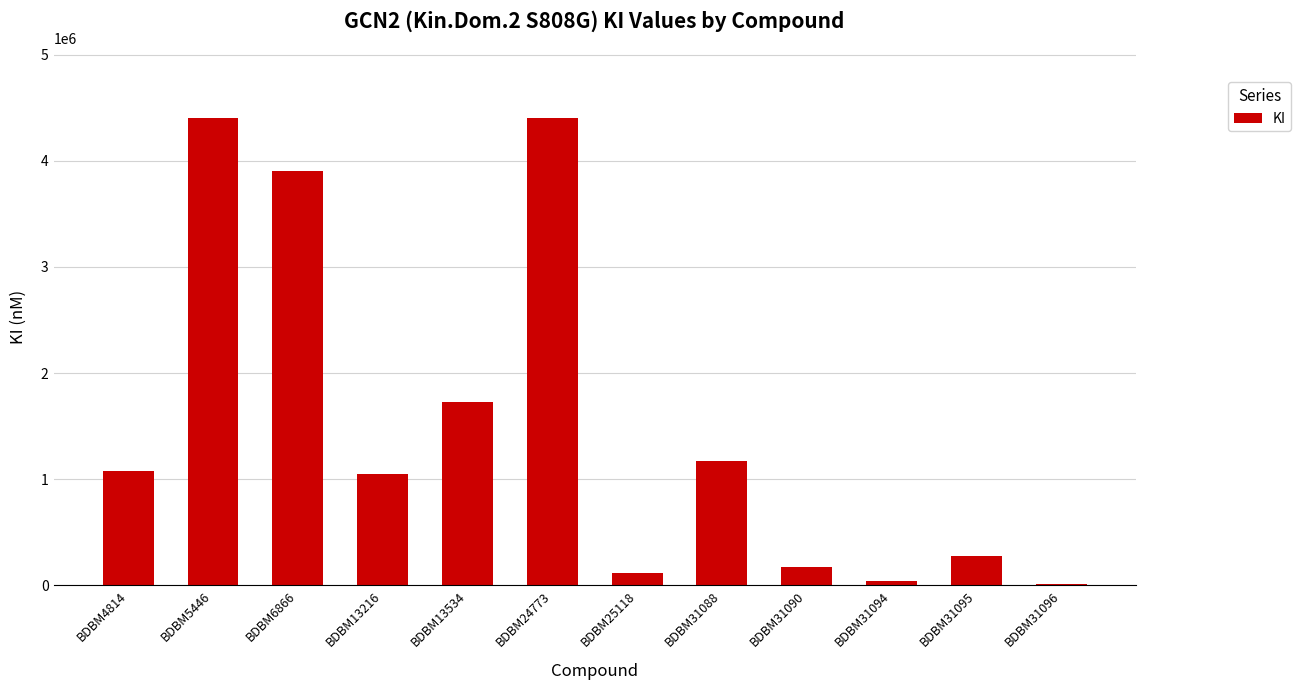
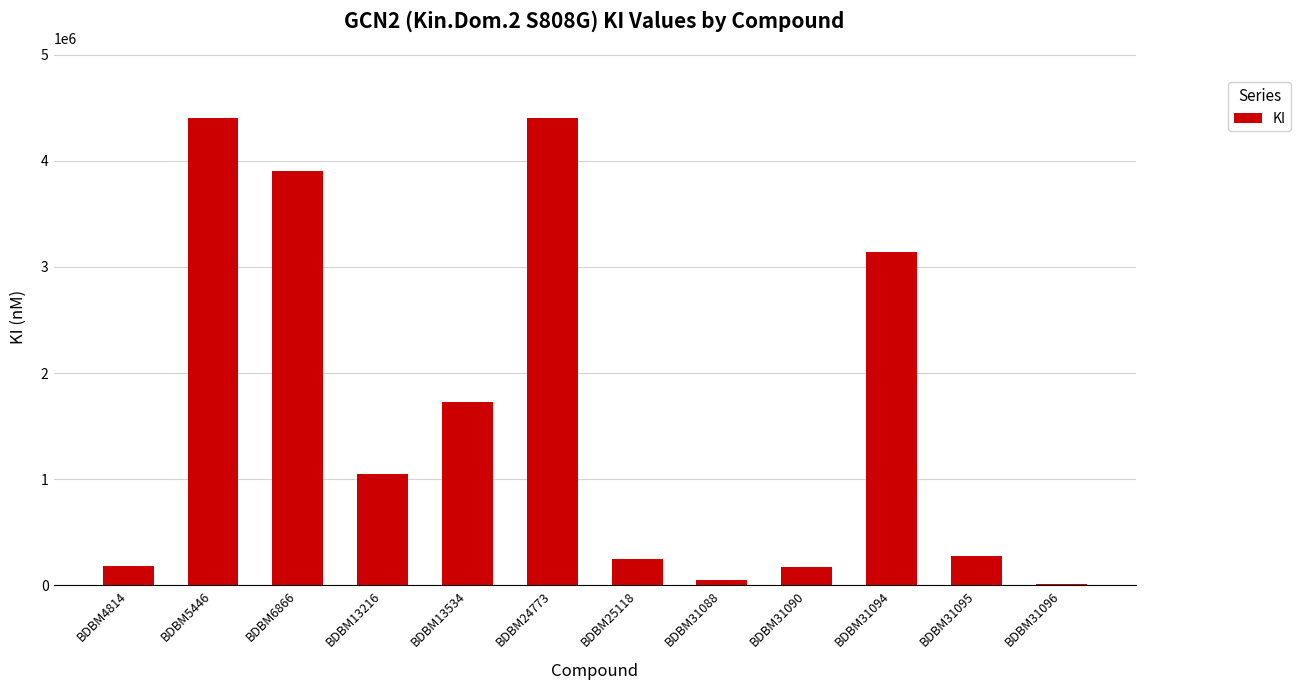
BDBM4814: 1080000 -> 180000
BDBM25118: 120000 -> 250000
BDBM31088: 1180000 -> 60000
BDBM31094: 40000 -> 3140000
